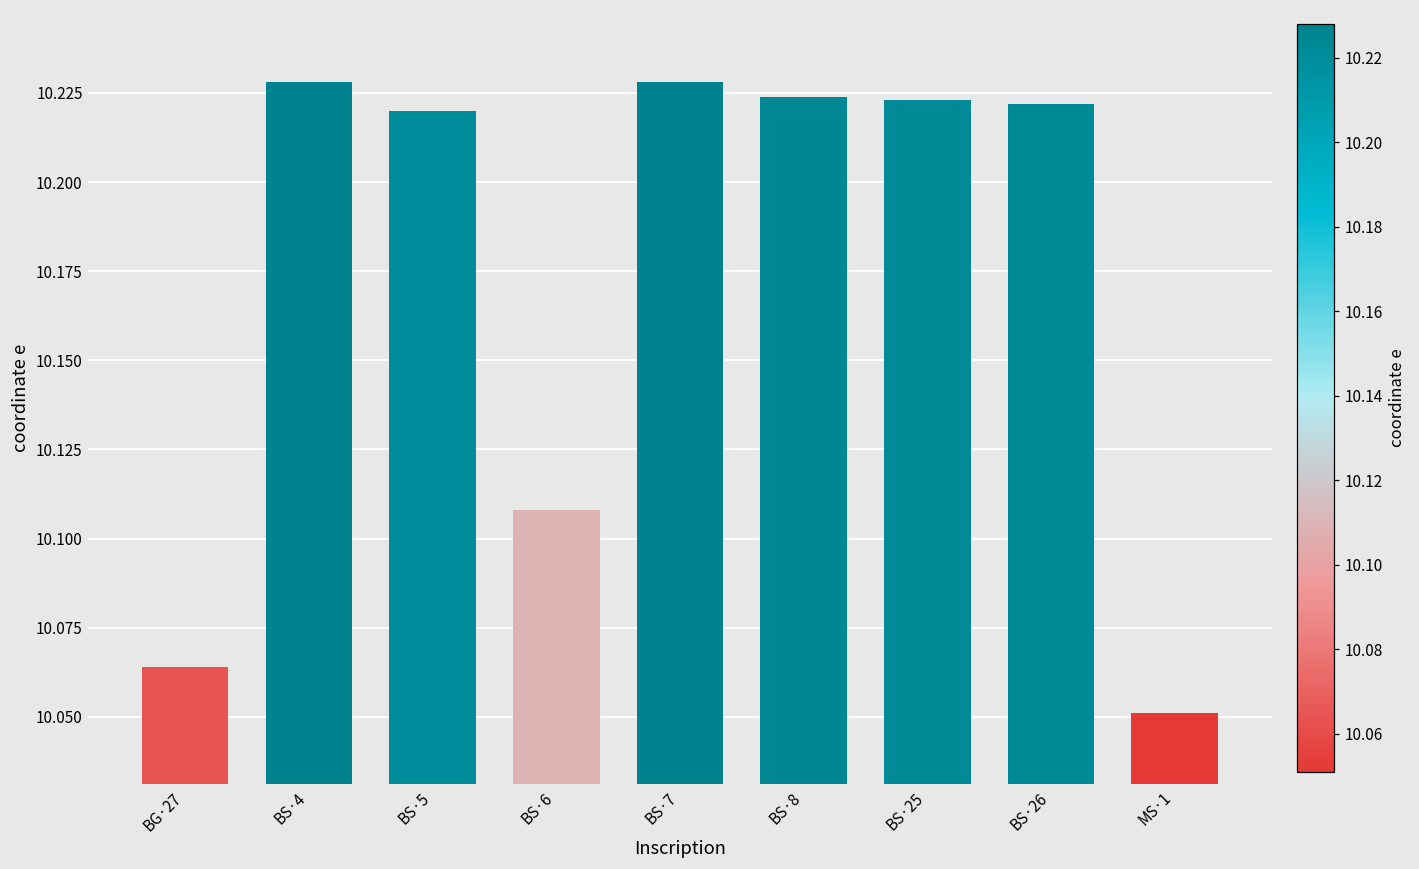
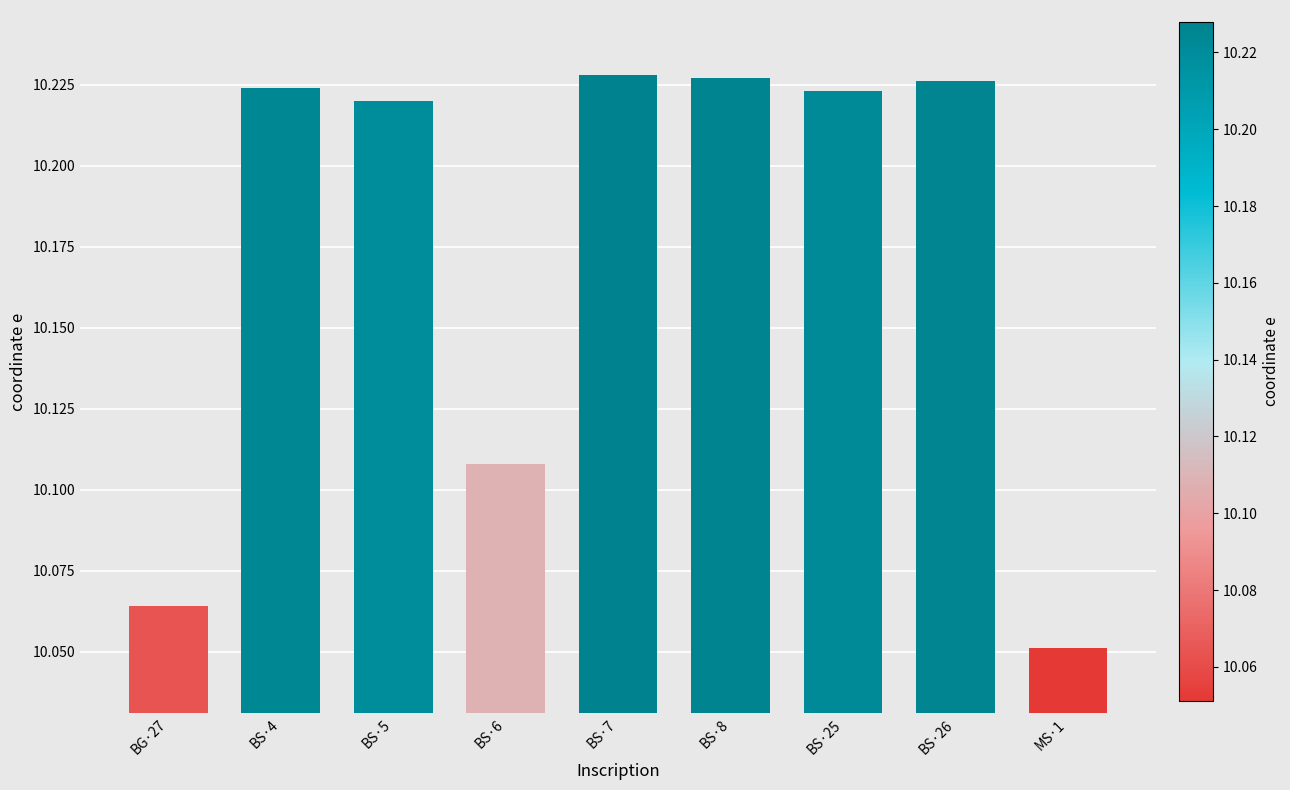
BS·4: 10.228 -> 10.224
BS·8: 10.224 -> 10.227
BS·26: 10.222 -> 10.226
